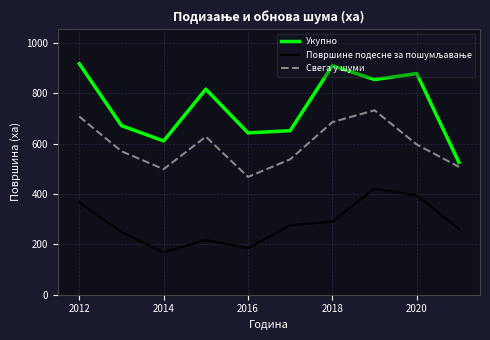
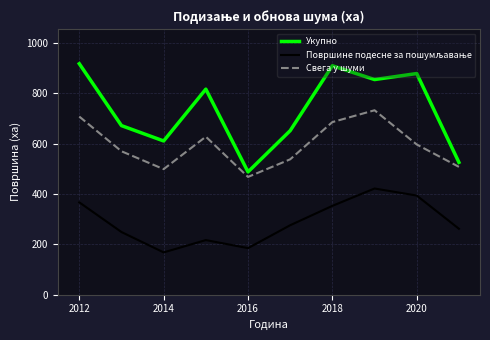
Укупно, 2016: 640 -> 490
Површине подесне за пошумљавање, 2018: 290 -> 350
